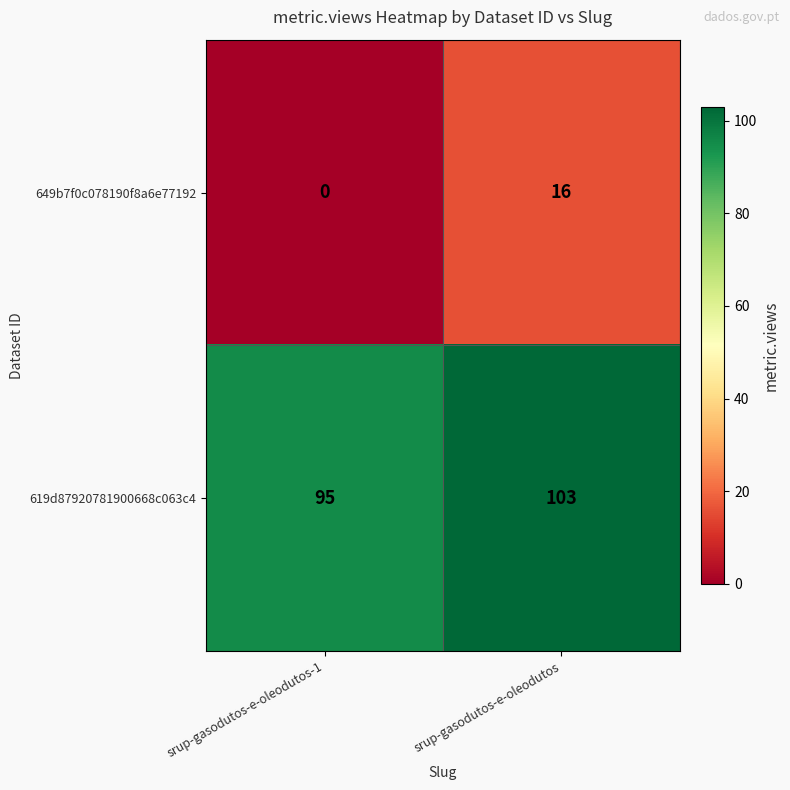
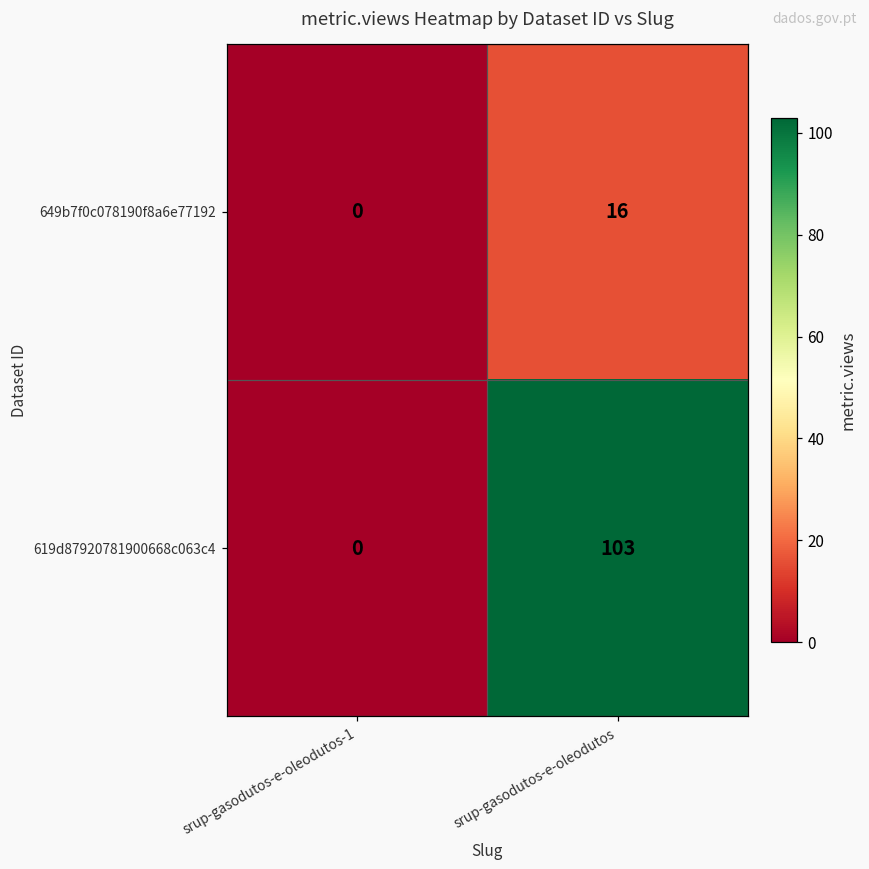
619d87920781900668c063c4, srup-gasodutos-e-oleodutos-1: 95 -> 0
